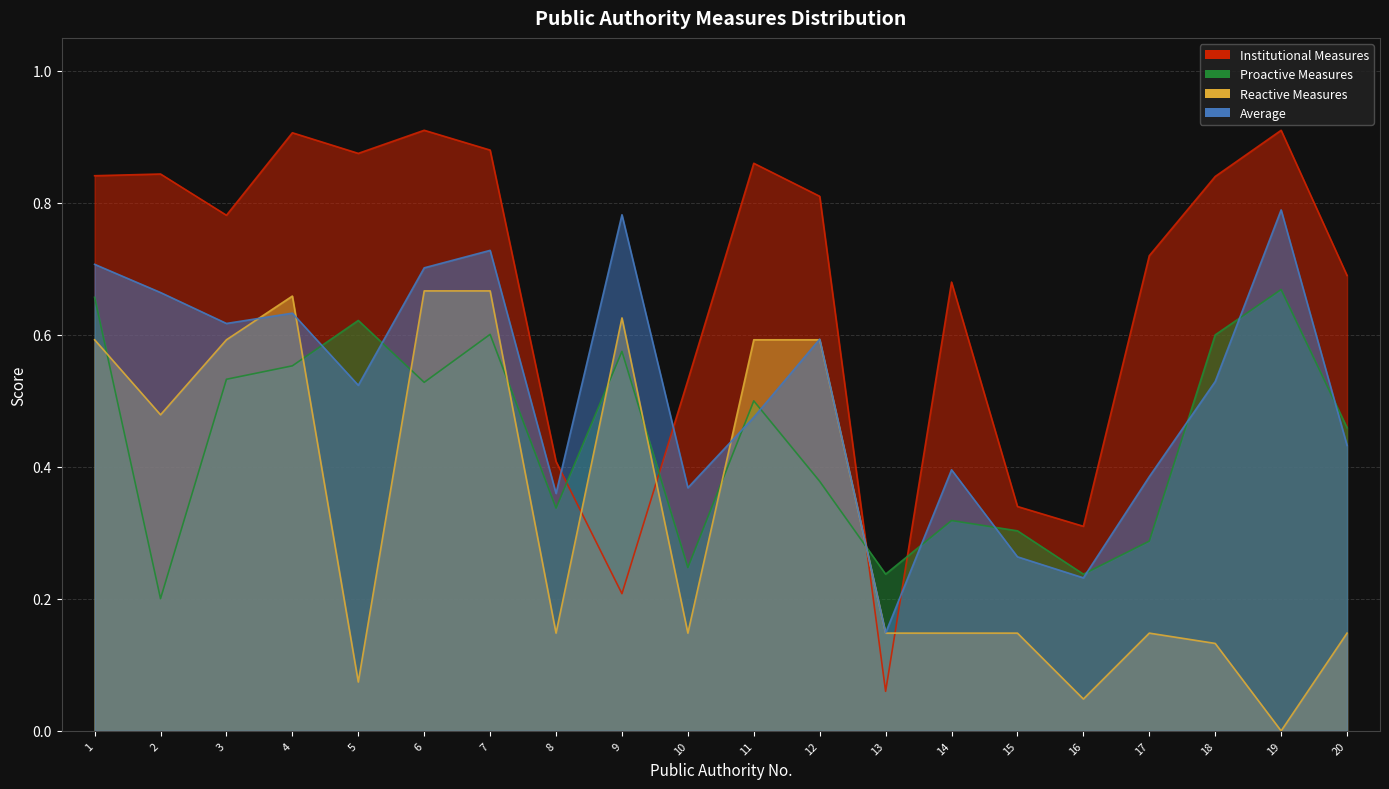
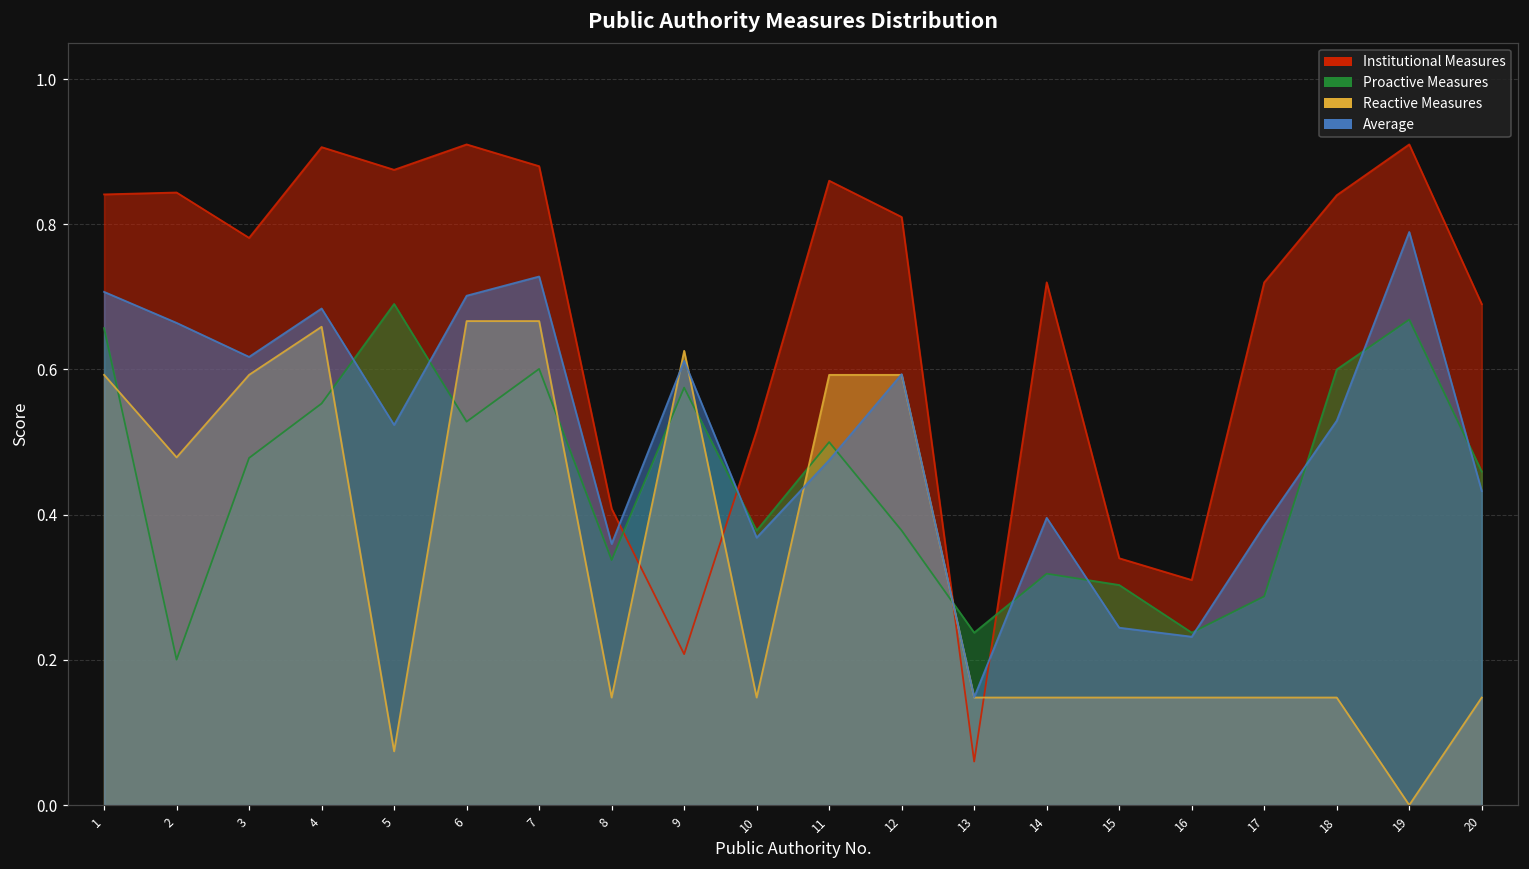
Proactive Measures, 3: 0.53 -> 0.48
Average, 4: 0.63 -> 0.68
Proactive Measures, 5: 0.62 -> 0.69
Average, 9: 0.78 -> 0.61
Institutional Measures, 10: 0.53 -> 0.52
Proactive Measures, 10: 0.25 -> 0.38
Institutional Measures, 14: 0.68 -> 0.72
Average, 15: 0.26 -> 0.24
Reactive Measures, 16: 0.05 -> 0.15
Reactive Measures, 18: 0.13 -> 0.15
